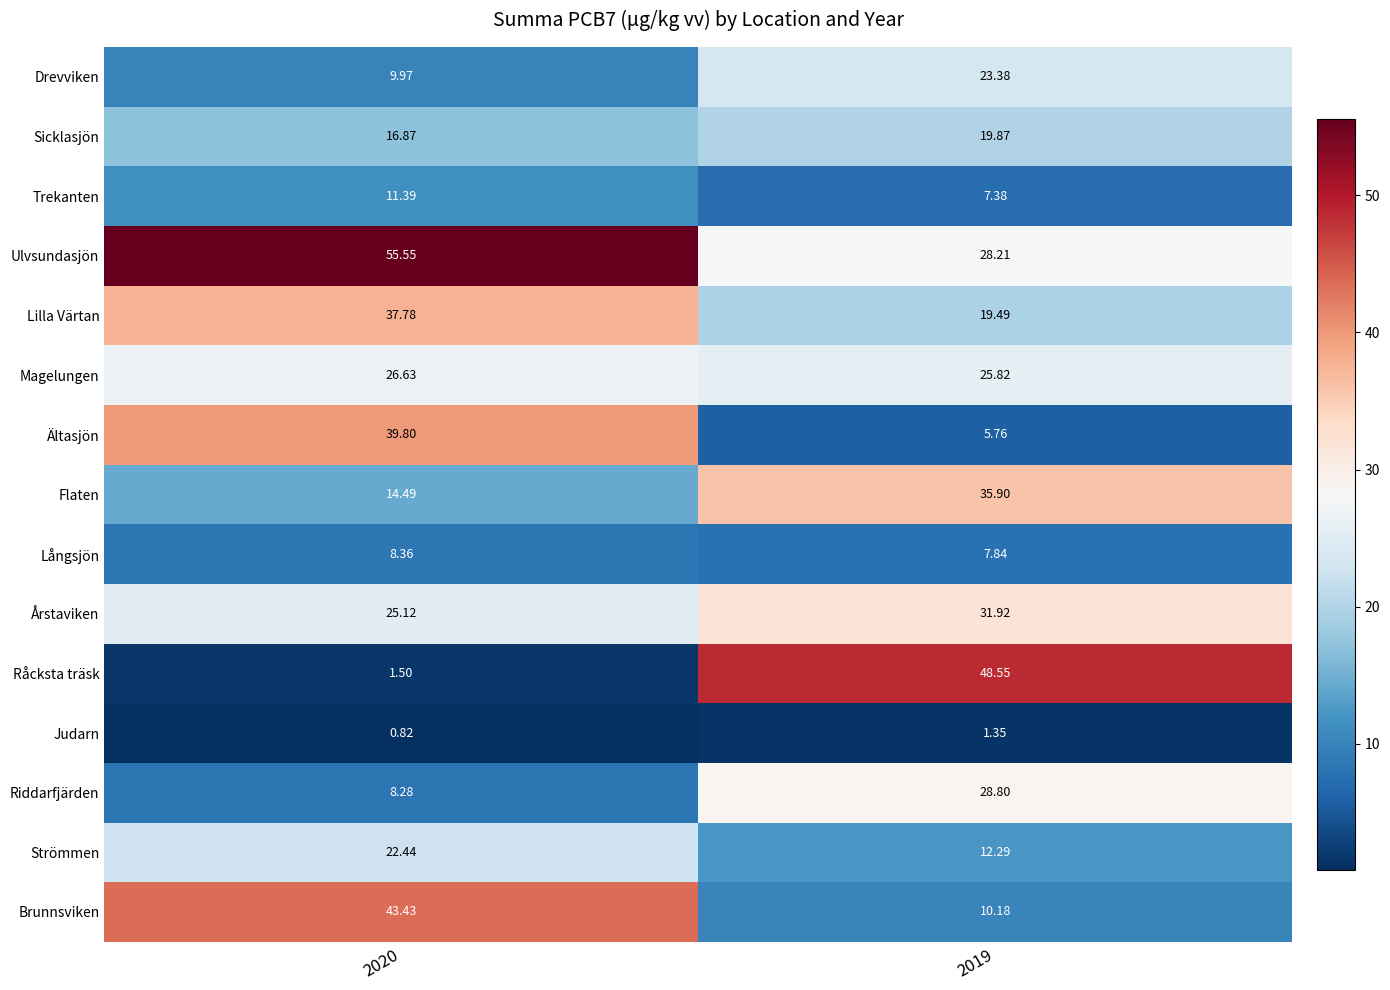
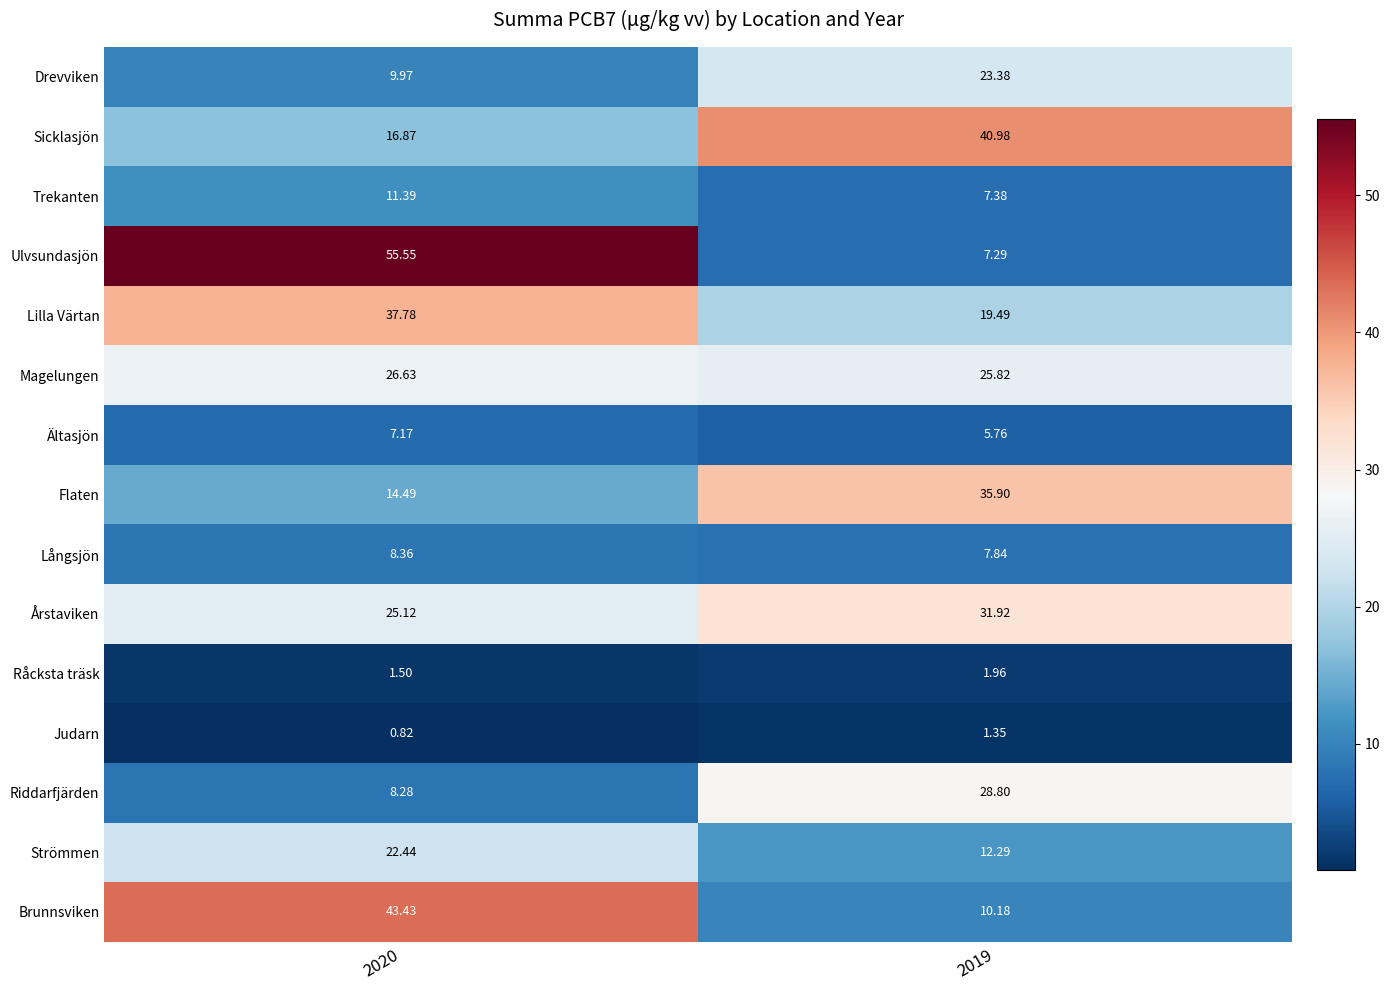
Sicklasjön, 2019: 19.87 -> 40.98
Ulvsundasjön, 2019: 28.21 -> 7.29
Ältasjön, 2020: 39.80 -> 7.17
Råcksta träsk, 2019: 48.55 -> 1.96
